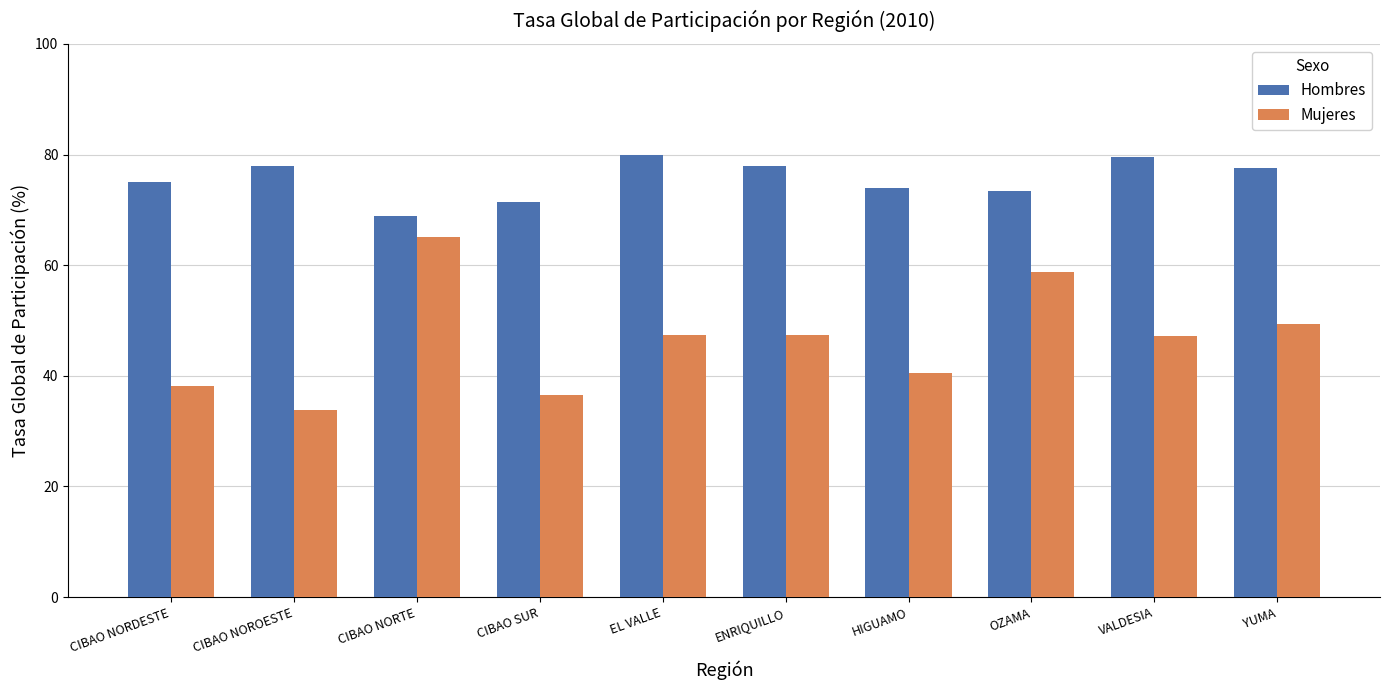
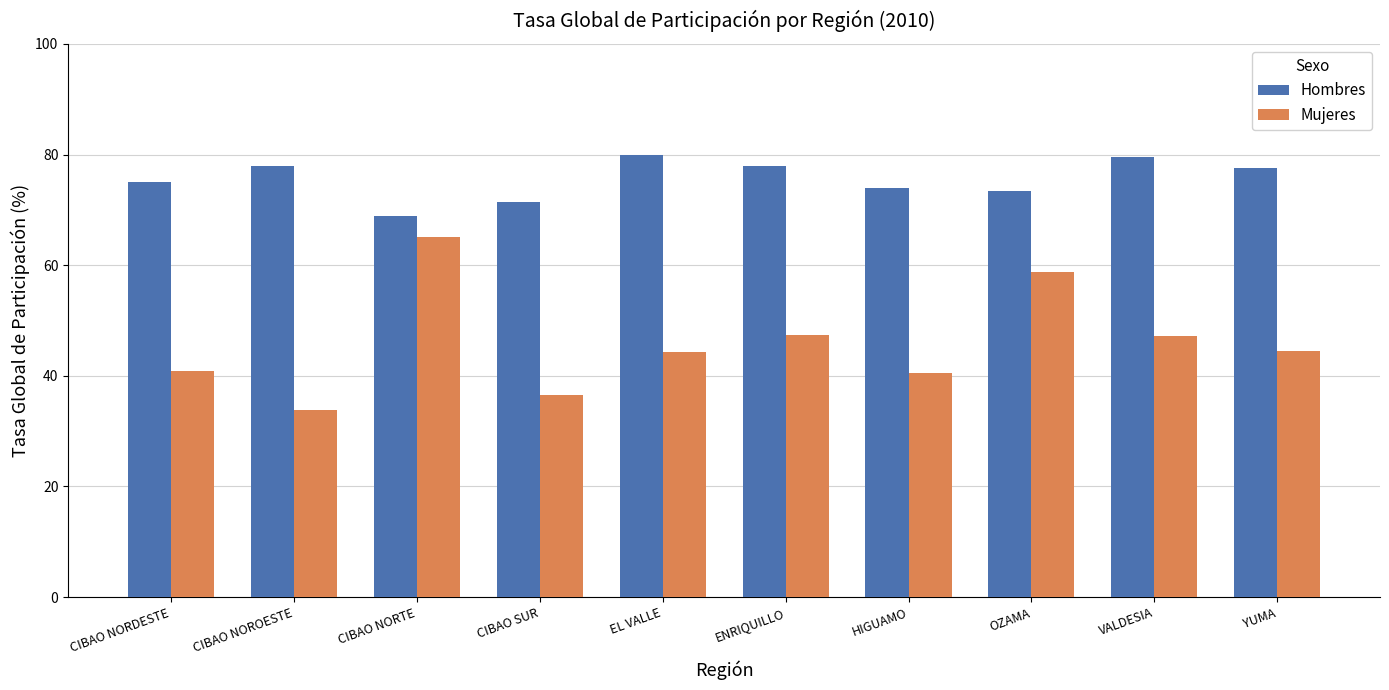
Mujeres, CIBAO NORDESTE: 38 -> 41
Mujeres, EL VALLE: 47 -> 44
Mujeres, YUMA: 49 -> 45
